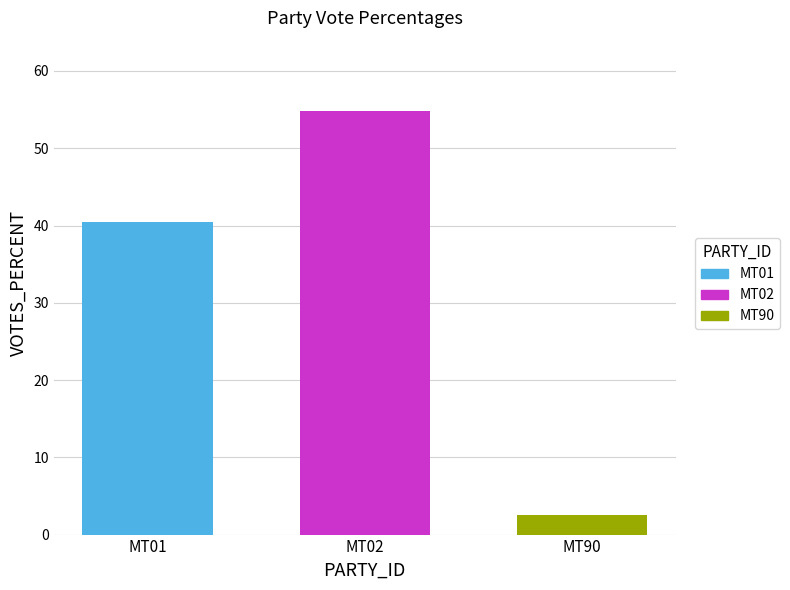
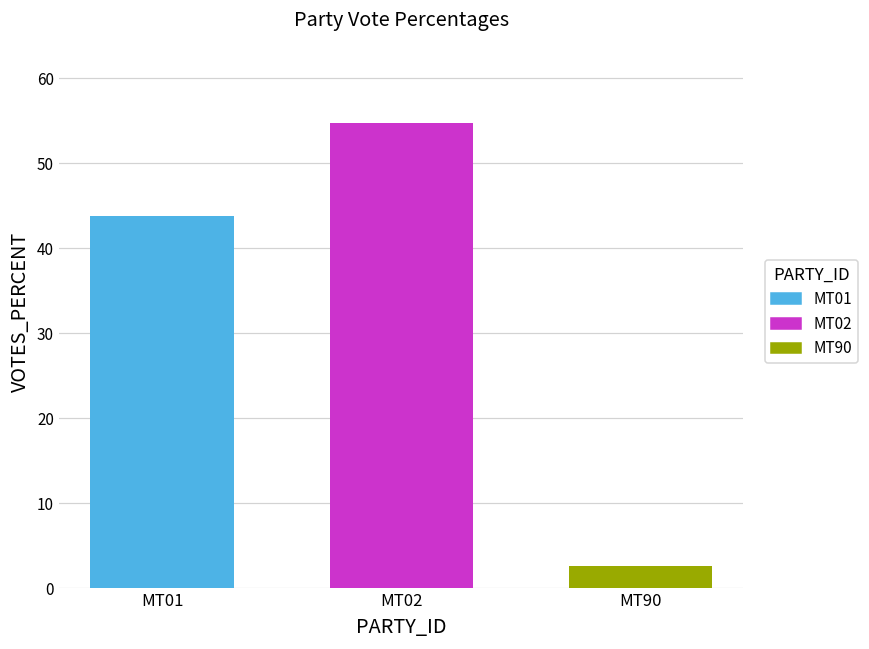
MT01: 40 -> 44
